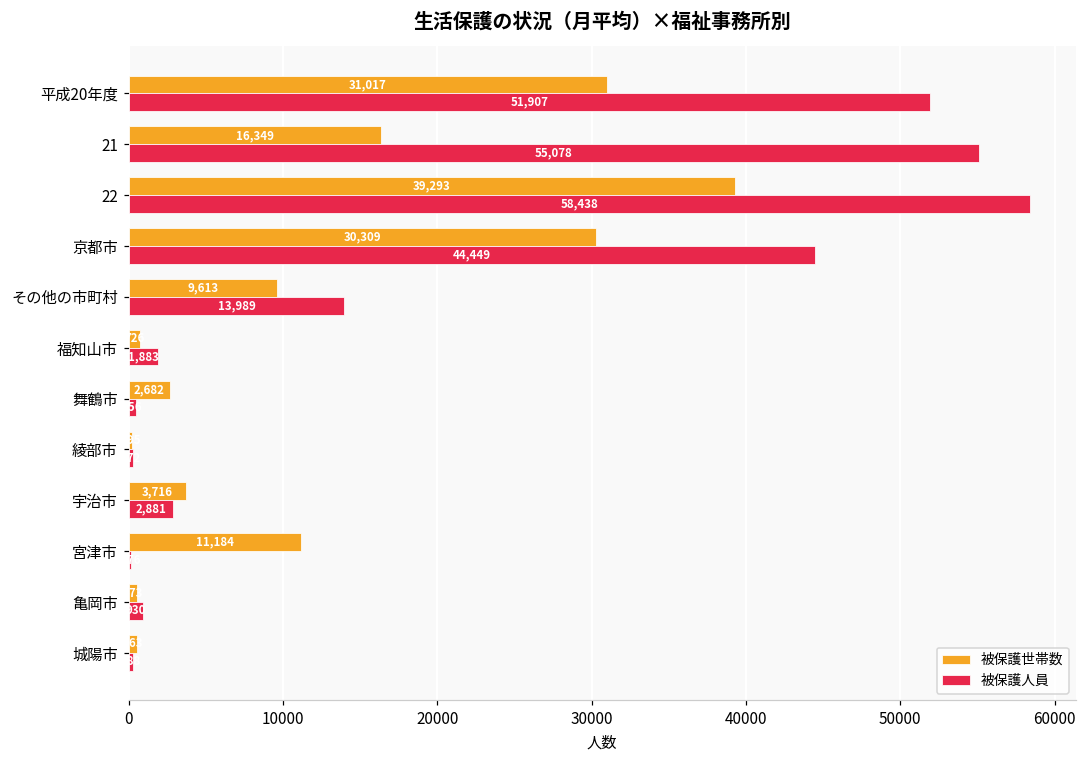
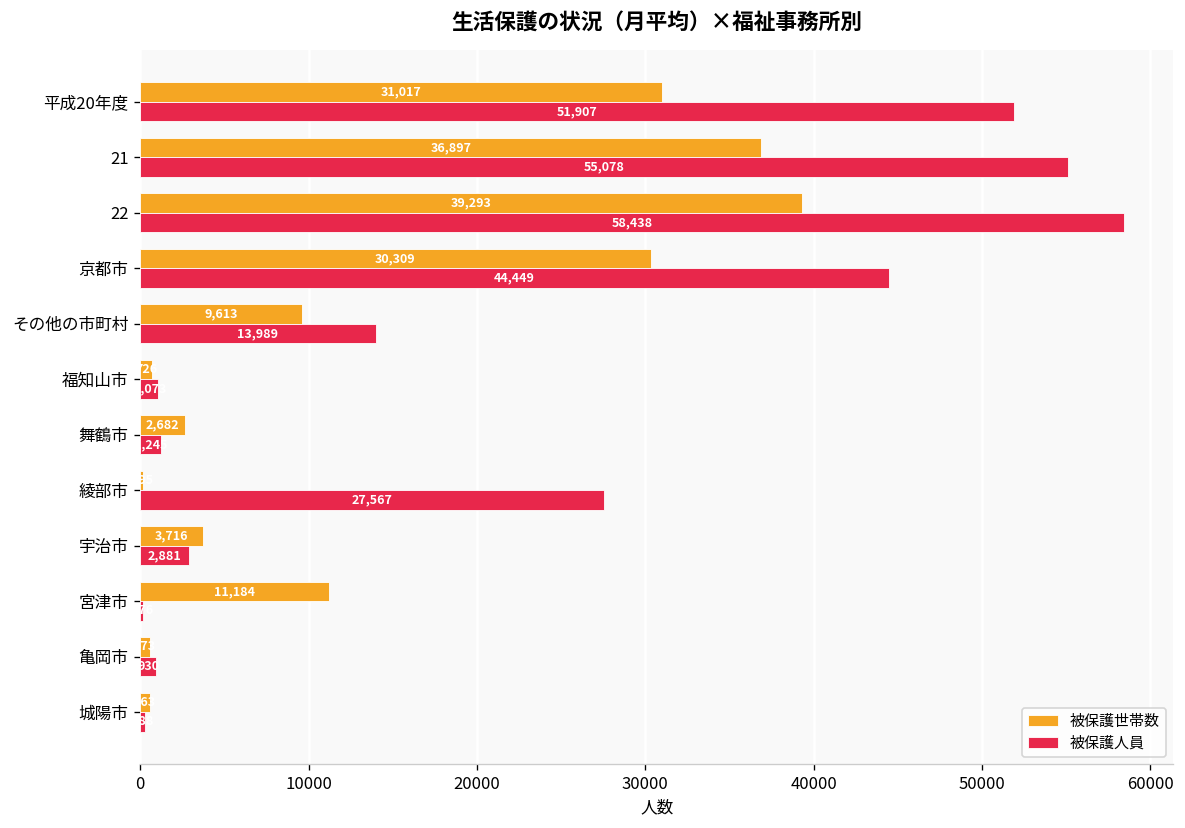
被保護世帯数, 21: 16,349 -> 36,897
被保護人員, 福知山市: 1900 -> 1100
被保護人員, 舞鶴市: 500 -> 1200
被保護人員, 綾部市: 300 -> 27600
